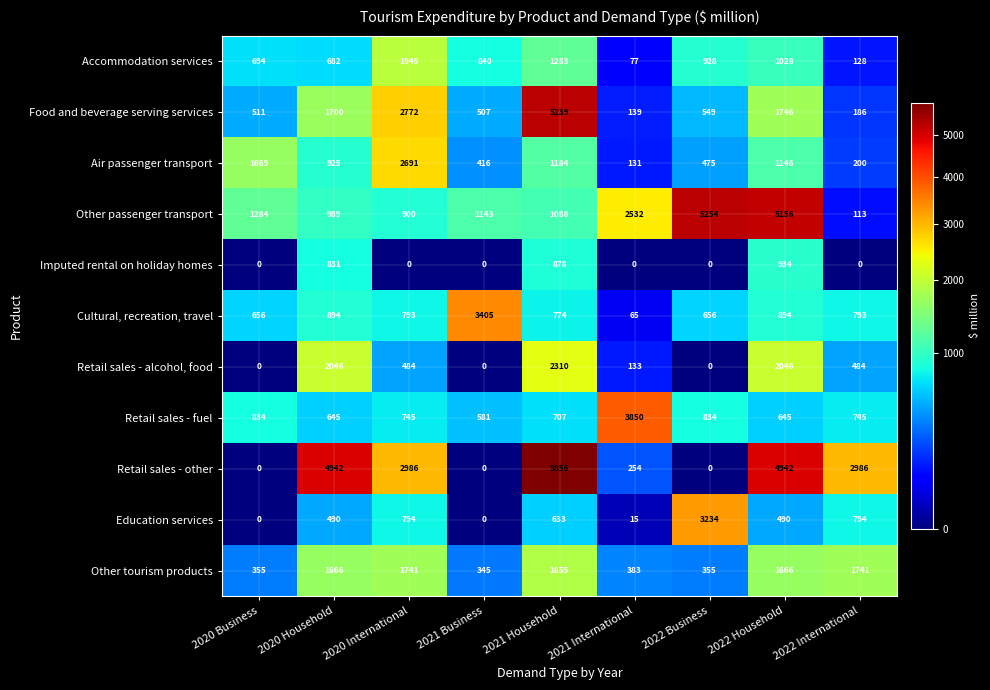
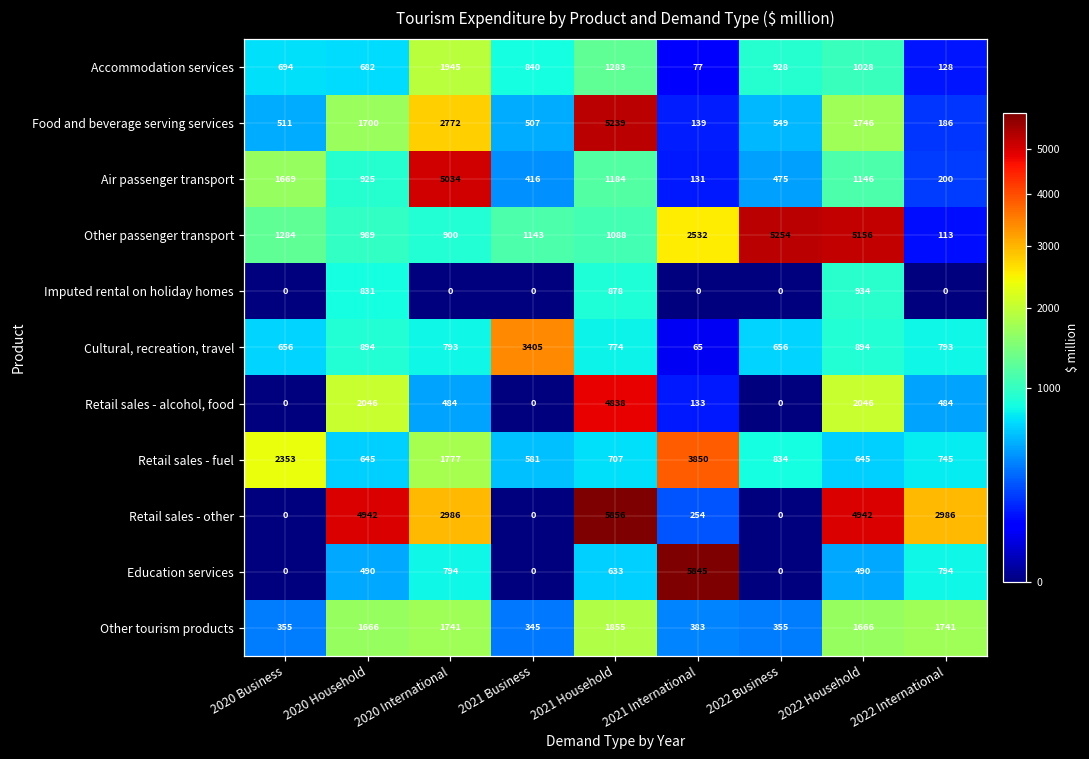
Air passenger transport, 2020 International: 2691 -> 5034
Retail sales - alcohol, food, 2021 Household: 2310 -> 4838
Retail sales - fuel, 2020 Business: 834 -> 2353
Retail sales - fuel, 2020 International: 745 -> 1777
Education services, 2021 International: 15 -> 5845
Education services, 2022 Business: 3234 -> 0
